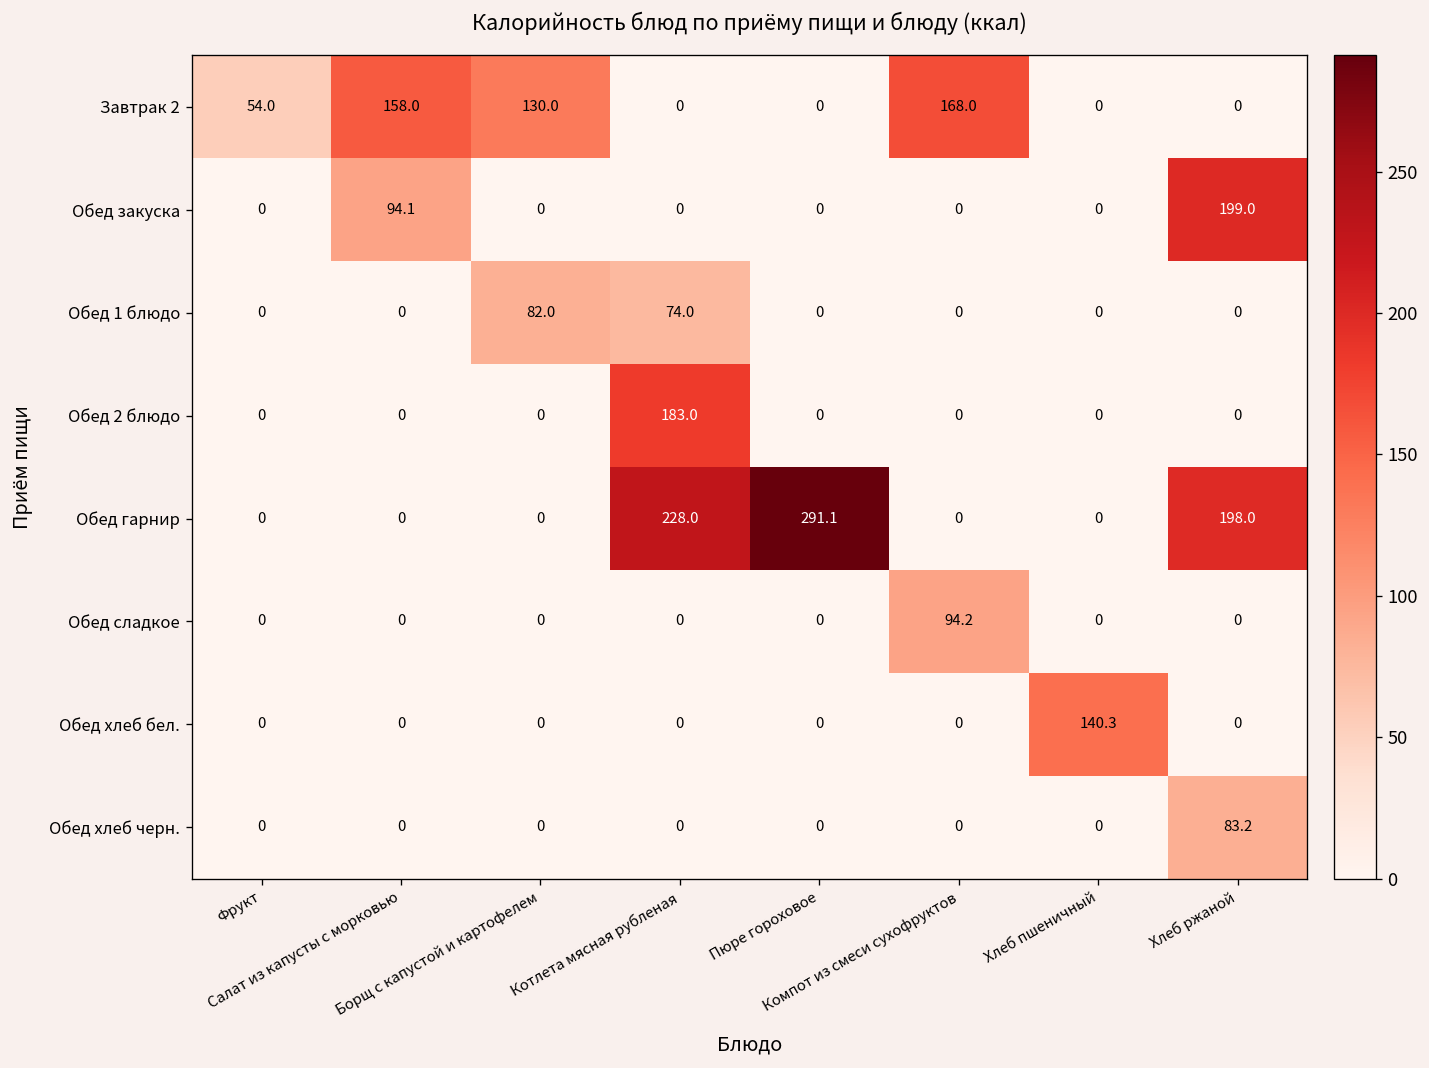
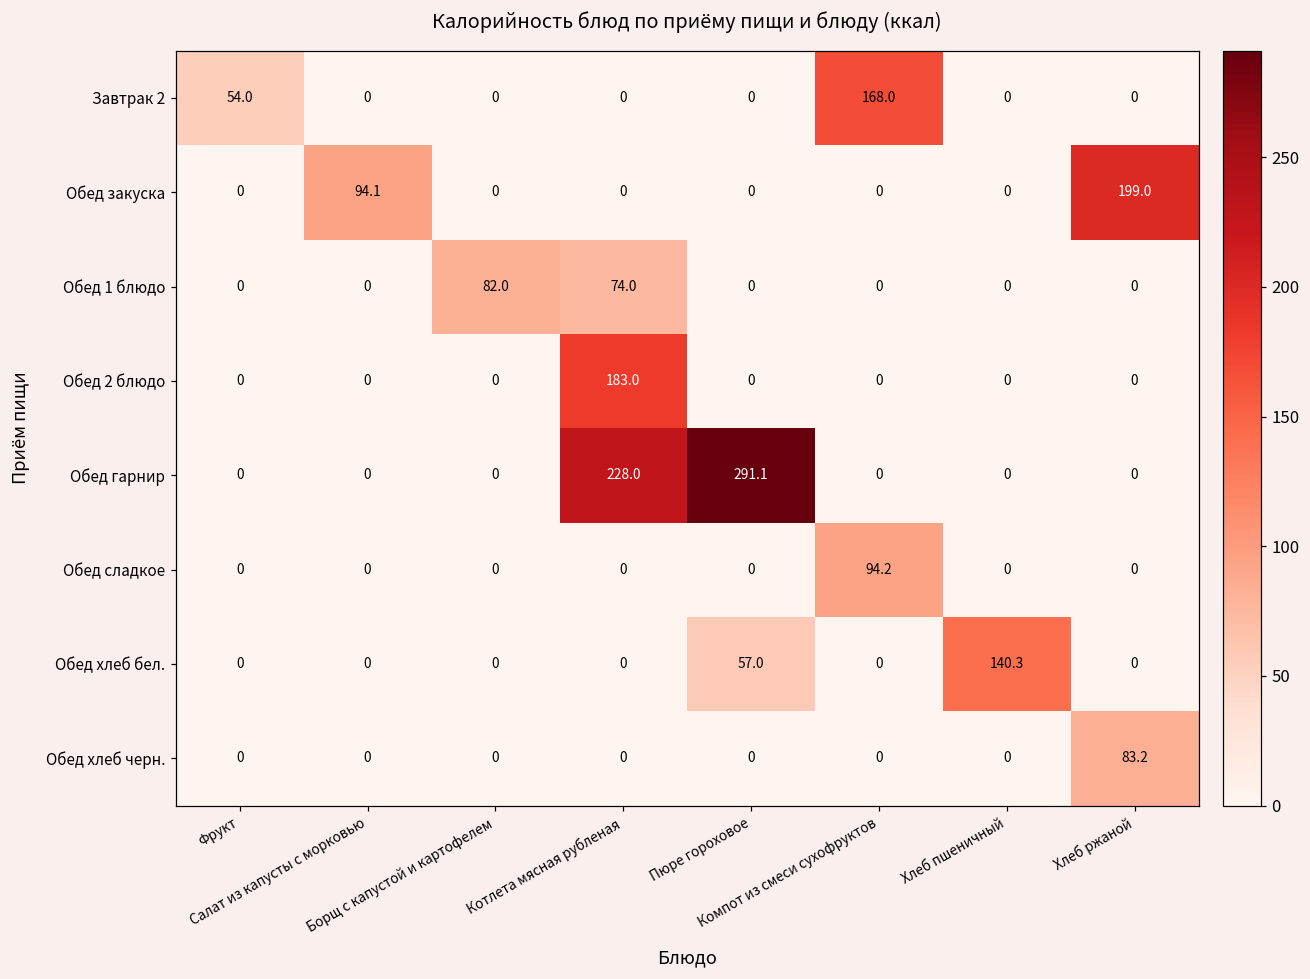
Завтрак 2, Салат из капусты с морковью: 158.0 -> 0
Завтрак 2, Борщ с капустой и картофелем: 130.0 -> 0
Обед гарнир, Хлеб ржаной: 198.0 -> 0
Обед хлеб бел., Пюре гороховое: 0 -> 57.0
